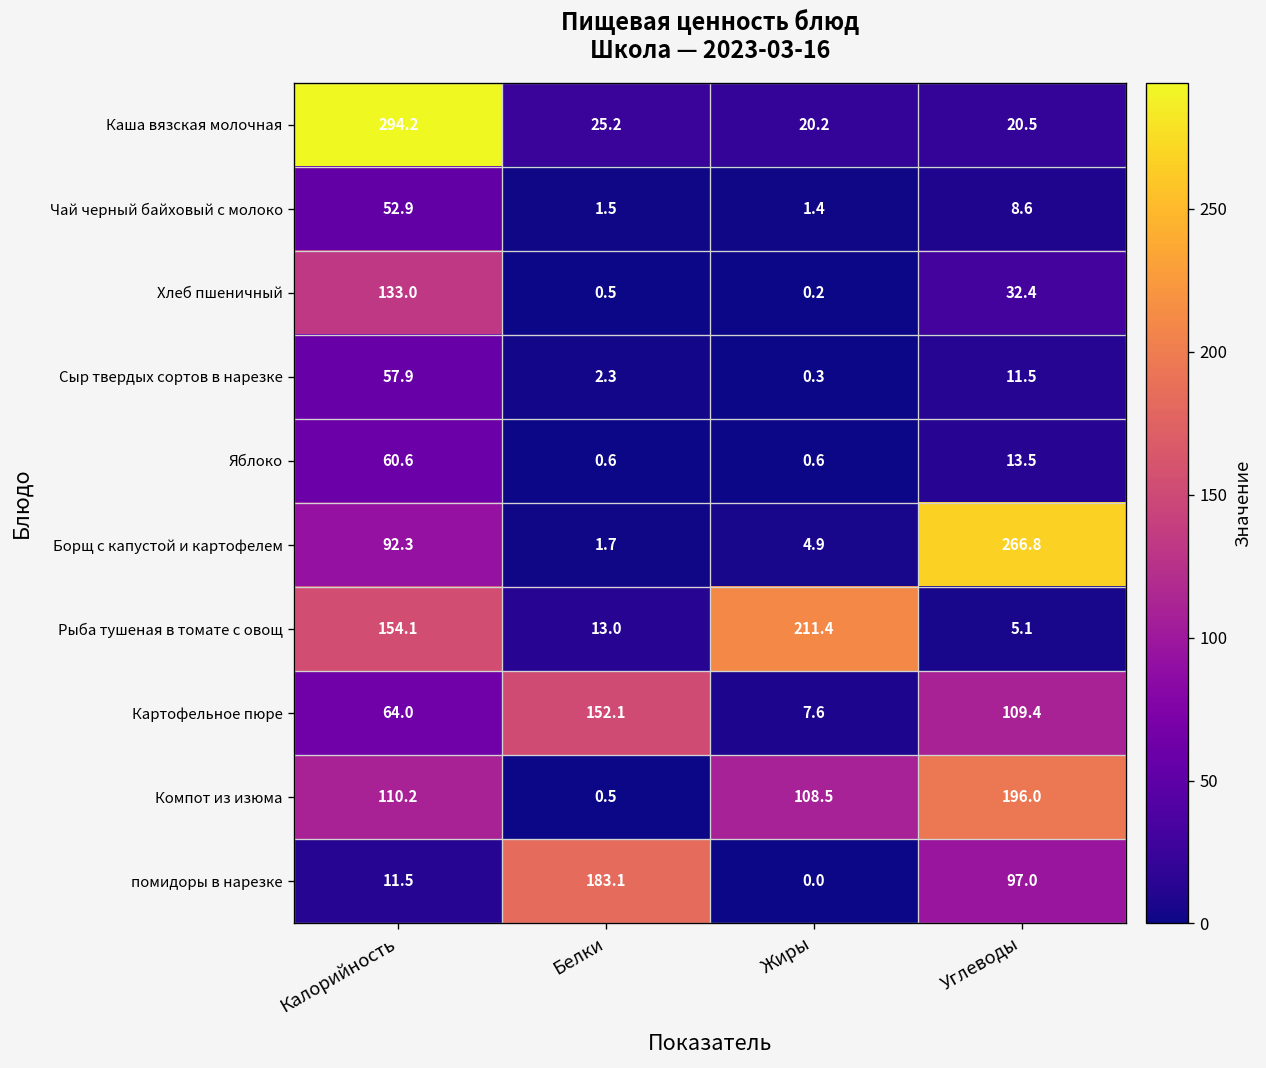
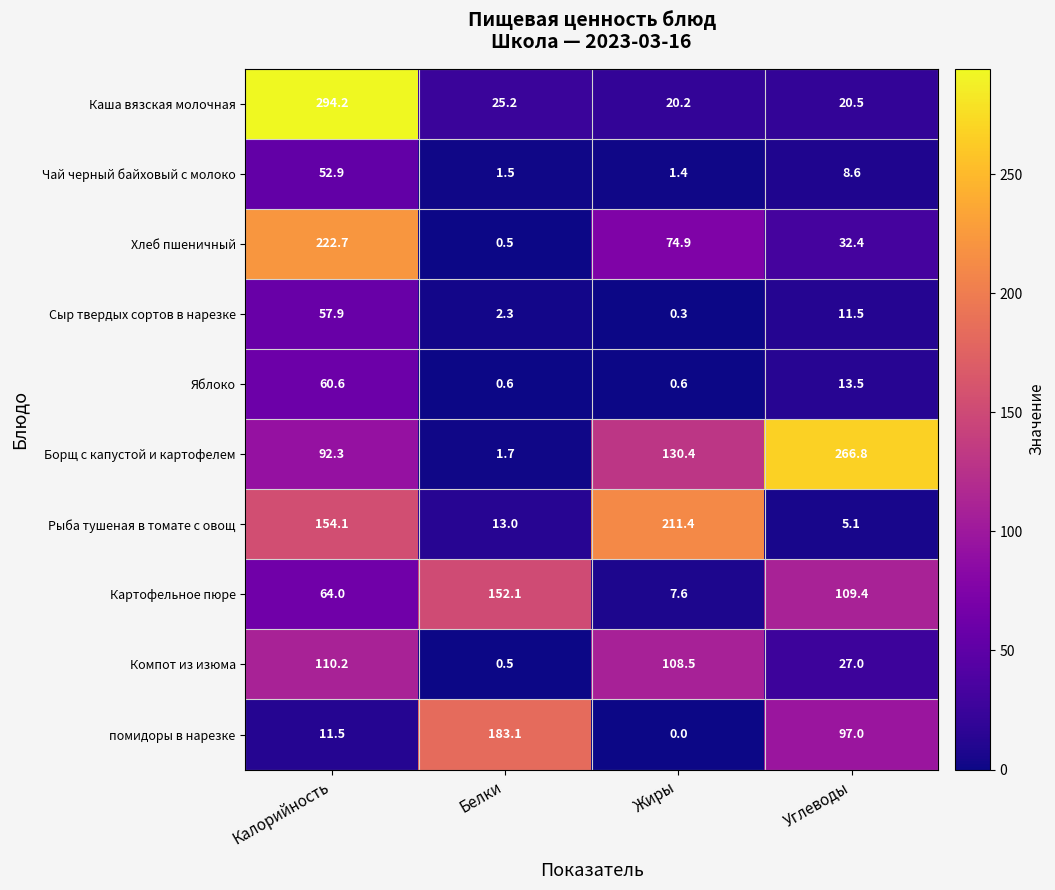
Хлеб пшеничный, Калорийность: 133.0 -> 222.7
Хлеб пшеничный, Жиры: 0.2 -> 74.9
Борщ с капустой и картофелем, Жиры: 4.9 -> 130.4
Компот из изюма, Углеводы: 196.0 -> 27.0
